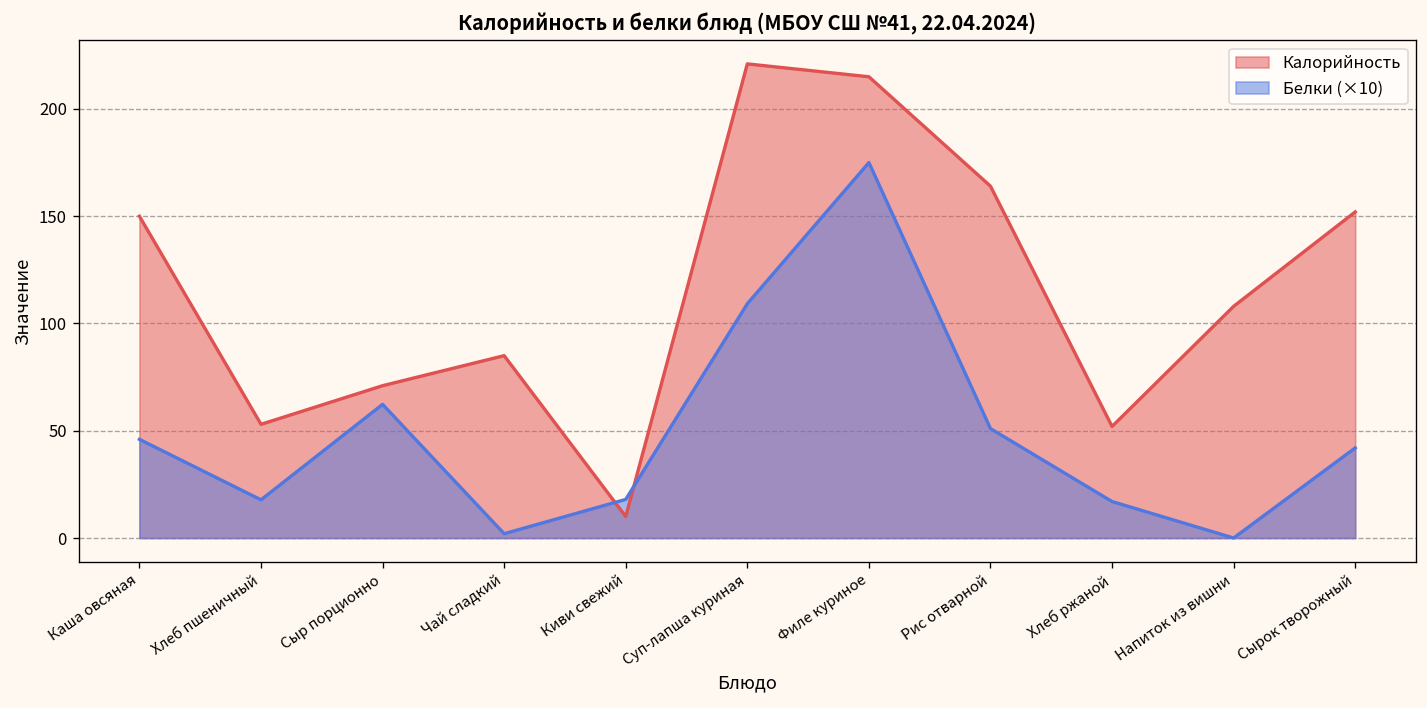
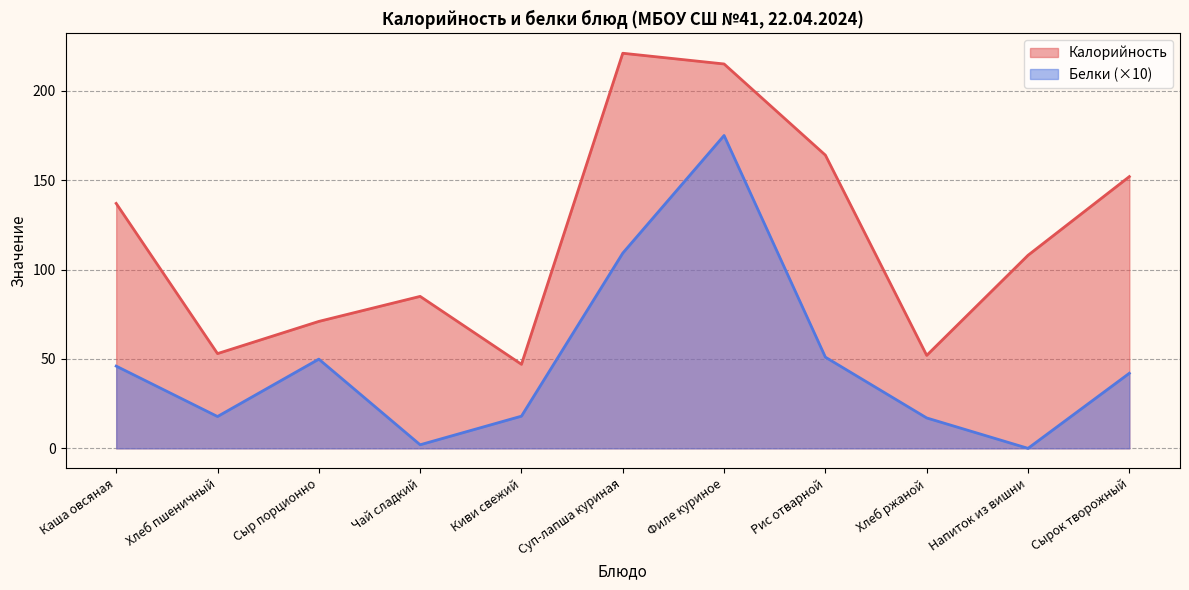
Калорийность, Каша овсяная: 150 -> 137
Белки (×10), Сыр порционно: 62 -> 50
Калорийность, Киви свежий: 10 -> 47
